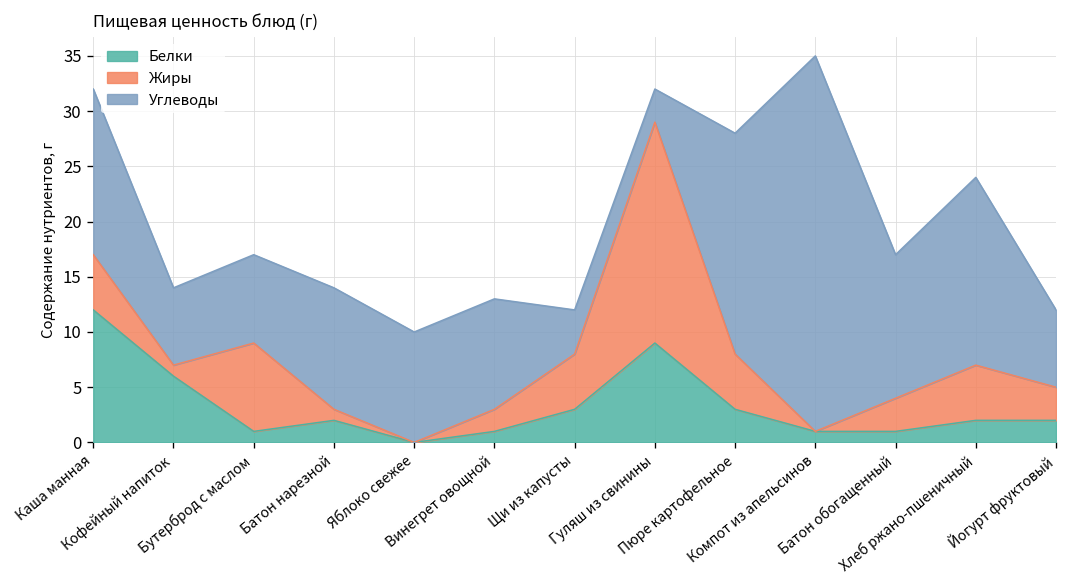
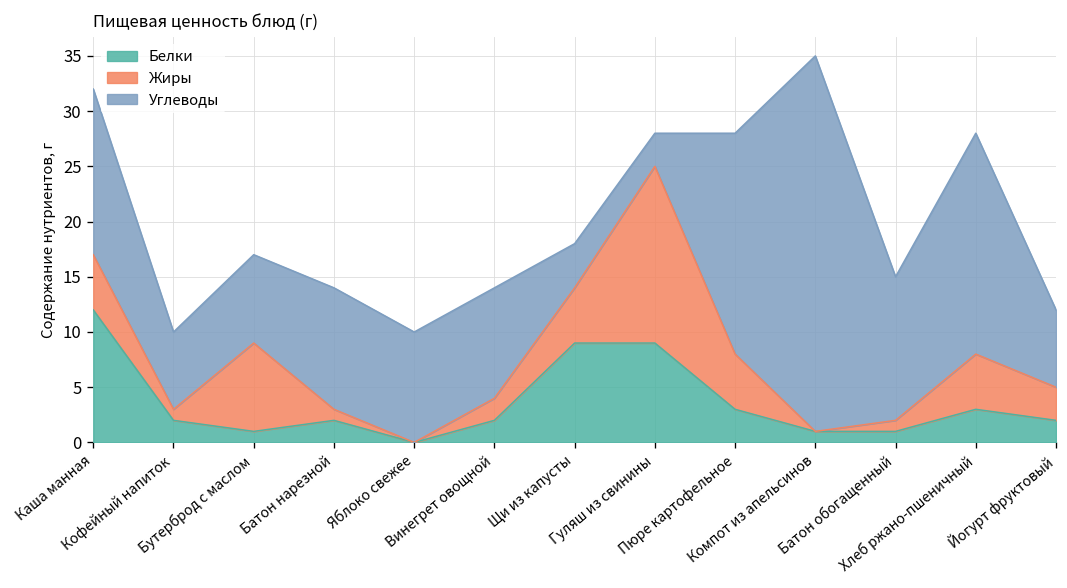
Белки, Кофейный напиток: 6 -> 2
Белки, Винегрет овощной: 1 -> 2
Белки, Щи из капусты: 3 -> 9
Жиры, Гуляш из свинины: 20 -> 16
Жиры, Батон обогащенный: 3 -> 1
Белки, Хлеб ржано-пшеничный: 2 -> 3
Углеводы, Хлеб ржано-пшеничный: 17 -> 20
